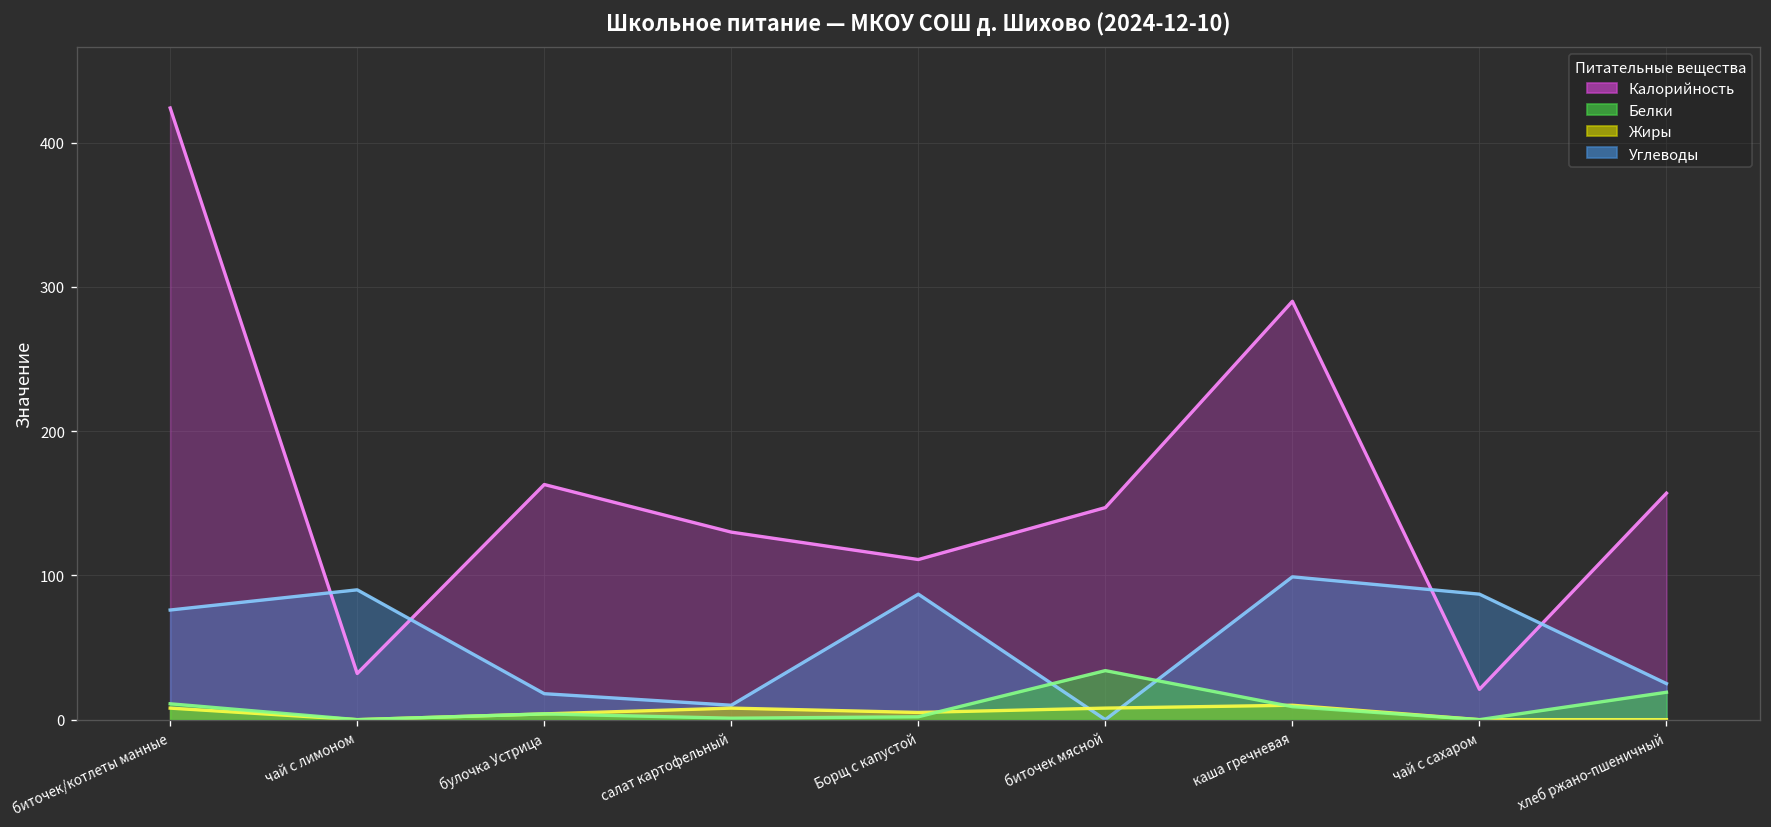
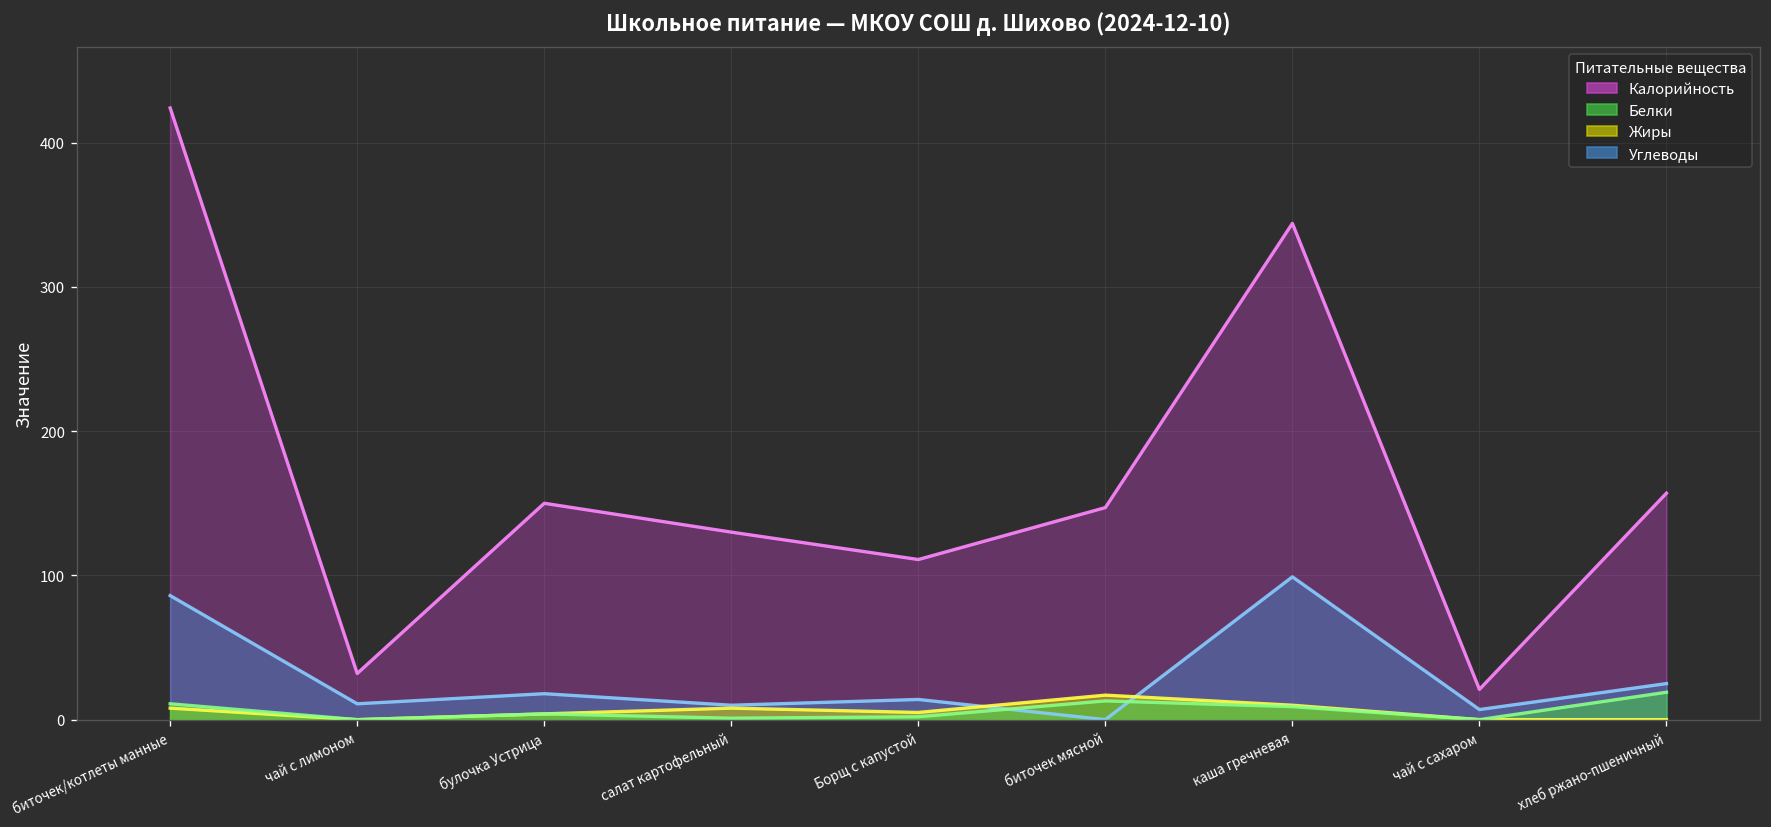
Углеводы, биточек/котлеты манные: 76 -> 86
Углеводы, чай с лимоном: 90 -> 11
Калорийность, булочка Устрица: 163 -> 150
Углеводы, Борщ с капустой: 87 -> 14
Жиры, биточек мясной: 8 -> 17
Белки, биточек мясной: 34 -> 13
Калорийность, каша гречневая: 290 -> 344
Углеводы, чай с сахаром: 87 -> 7
